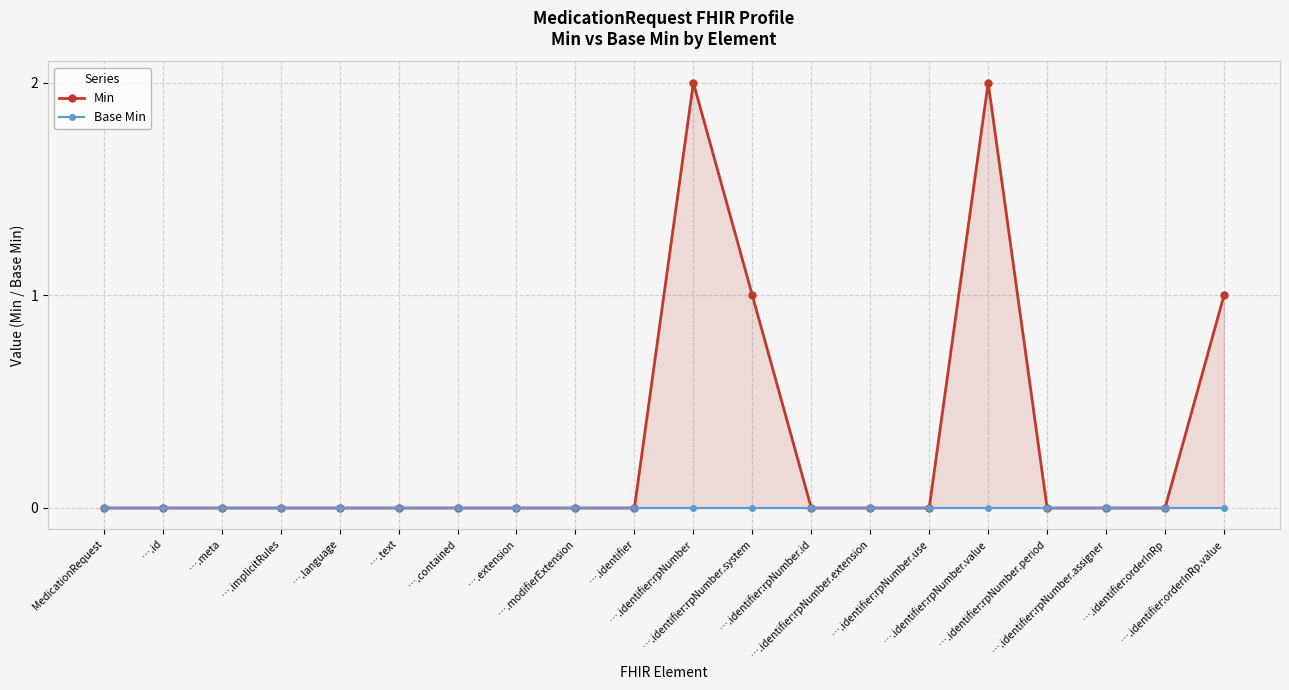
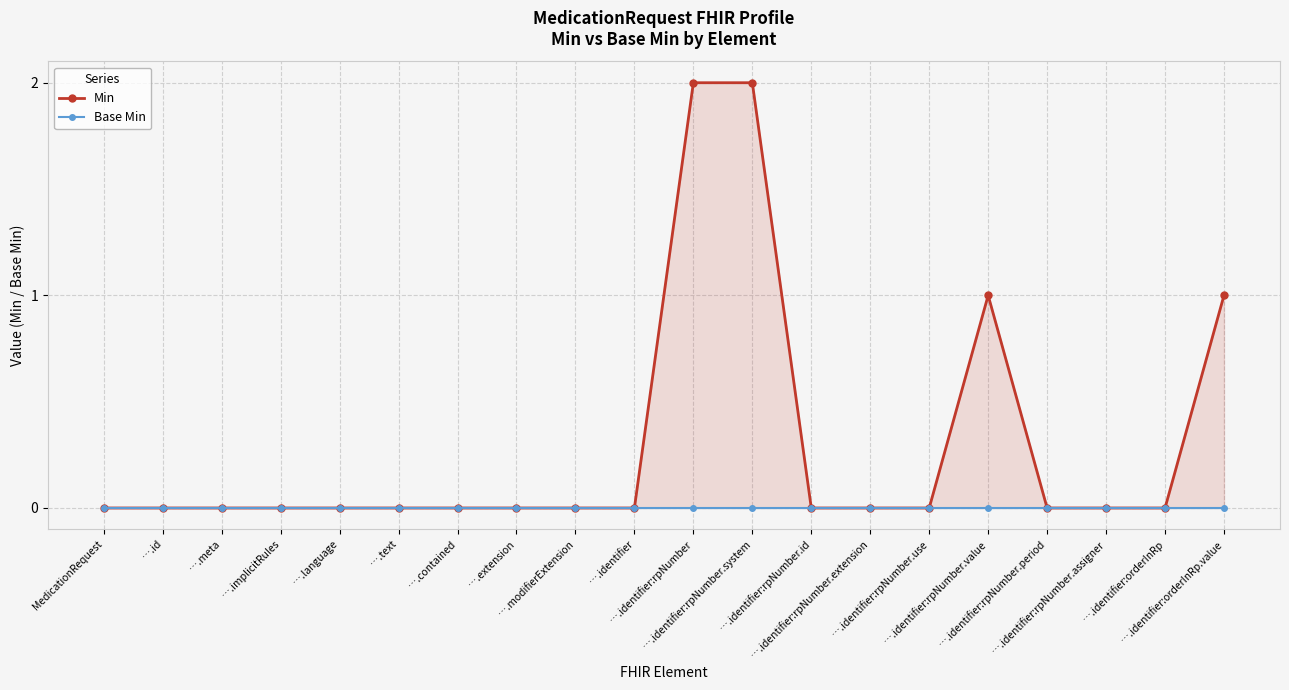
Min, ….identifier:rpNumber.system: 1 -> 2
Min, ….identifier:rpNumber.value: 2 -> 1
